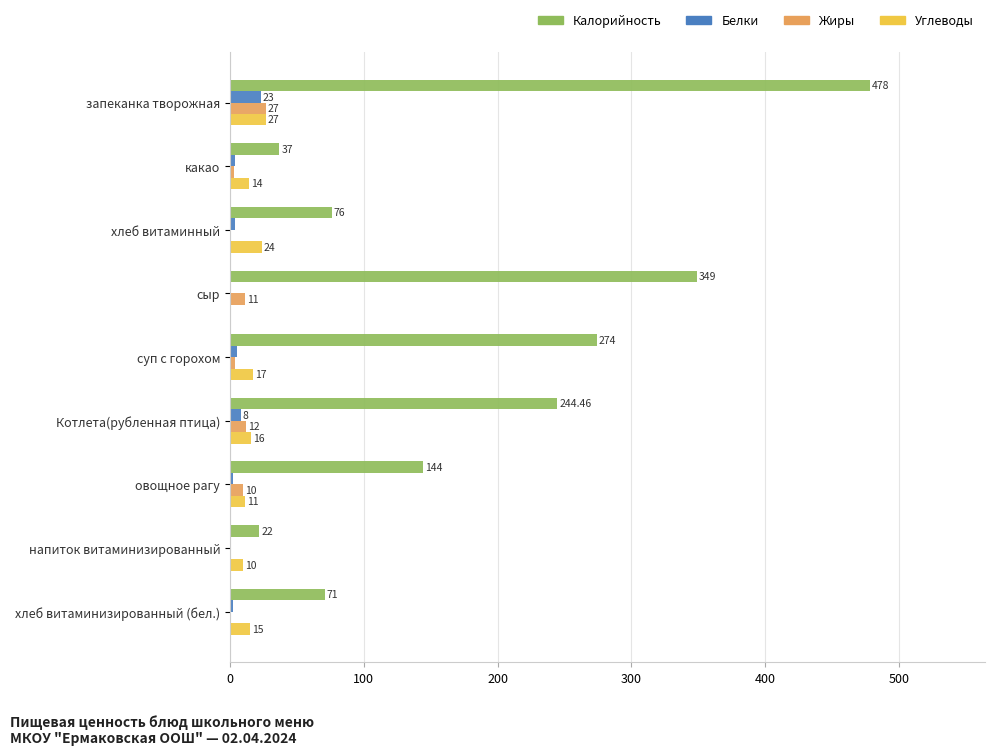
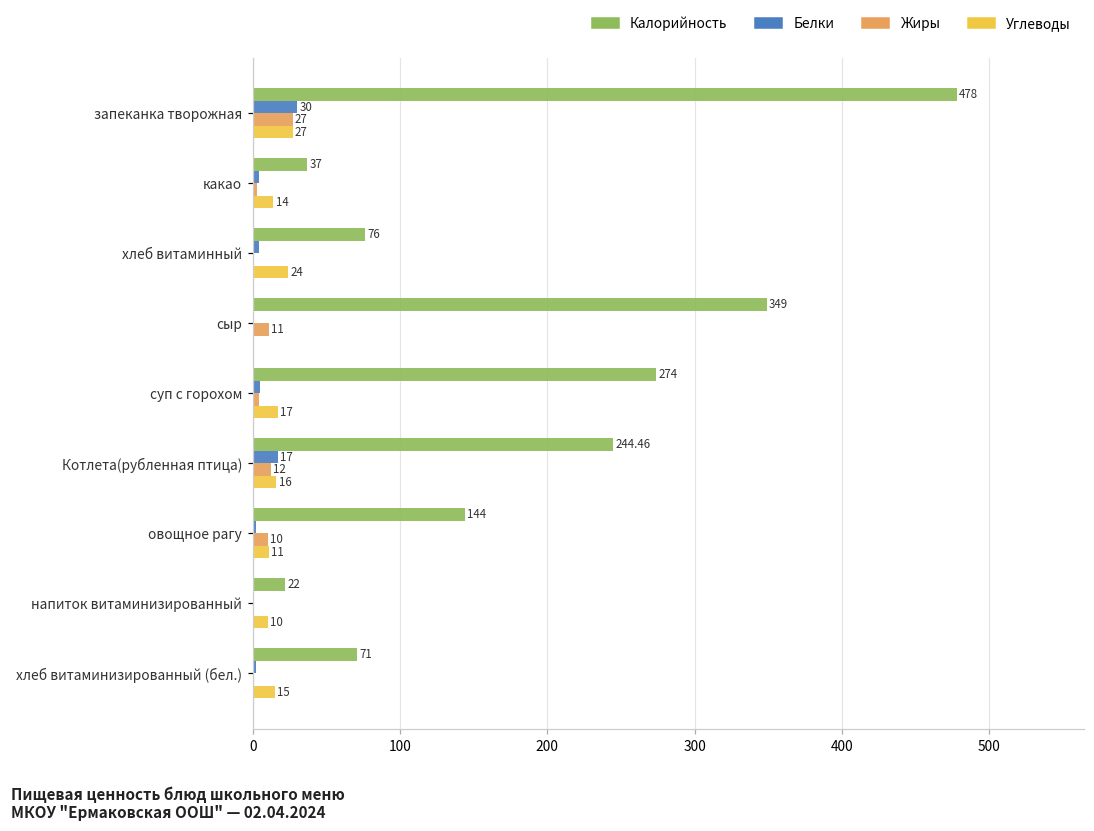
Белки, запеканка творожная: 23 -> 30
Белки, Котлета(рубленная птица): 8 -> 17
